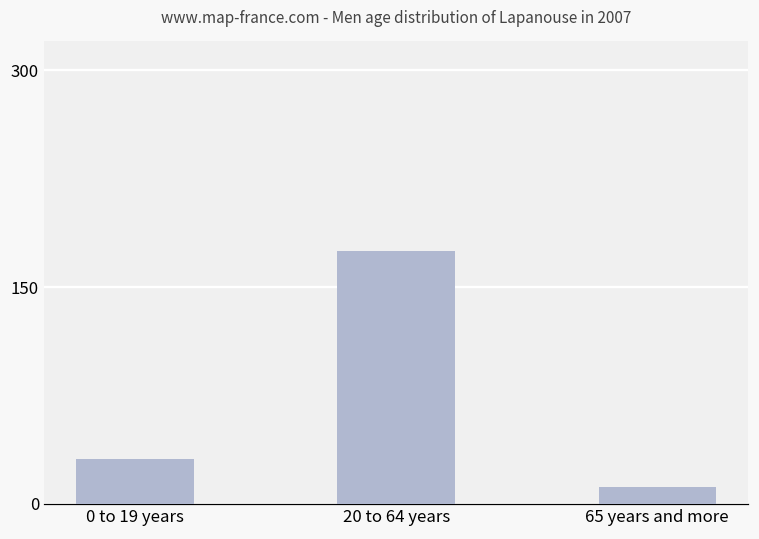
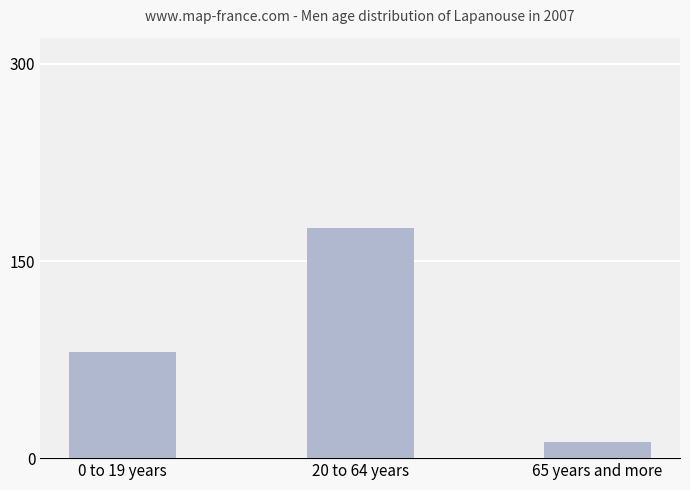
0 to 19 years: 31 -> 81
